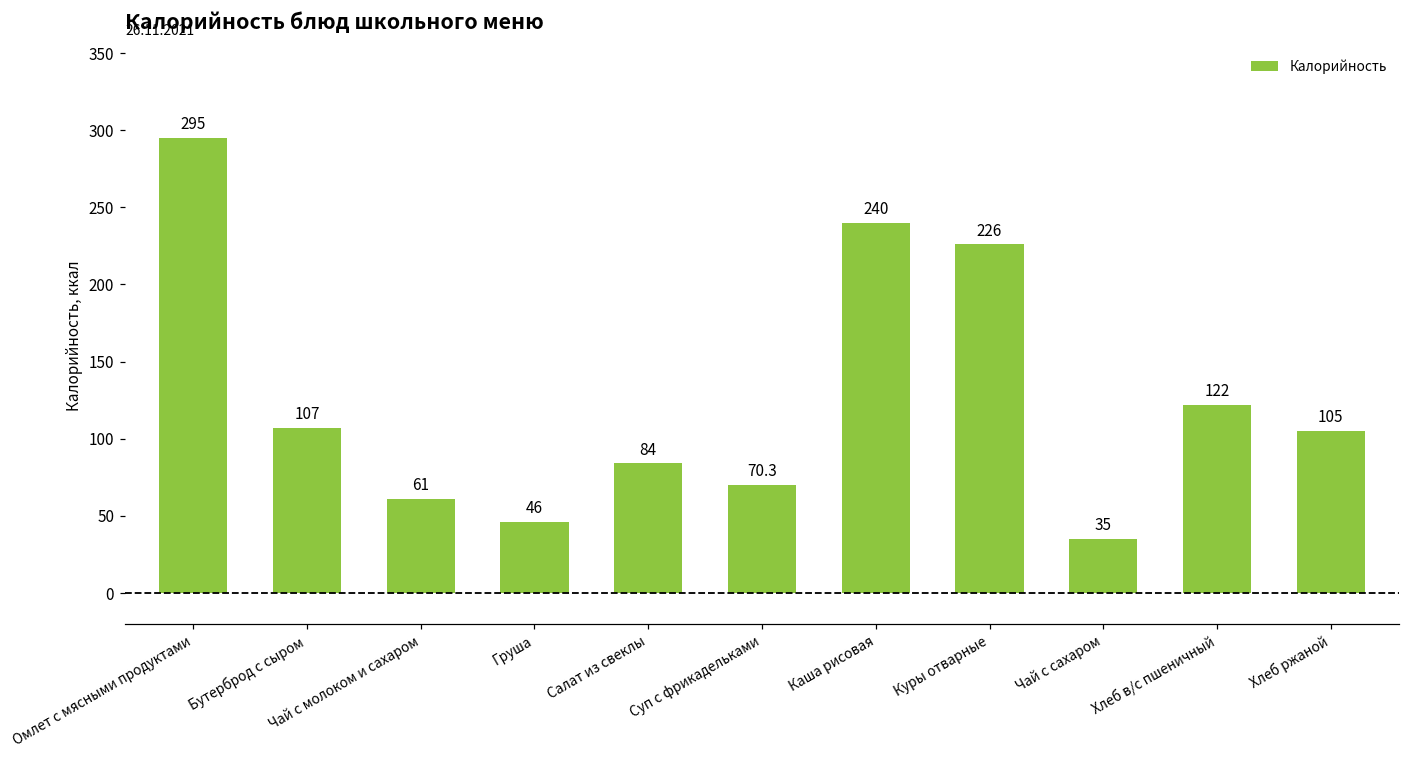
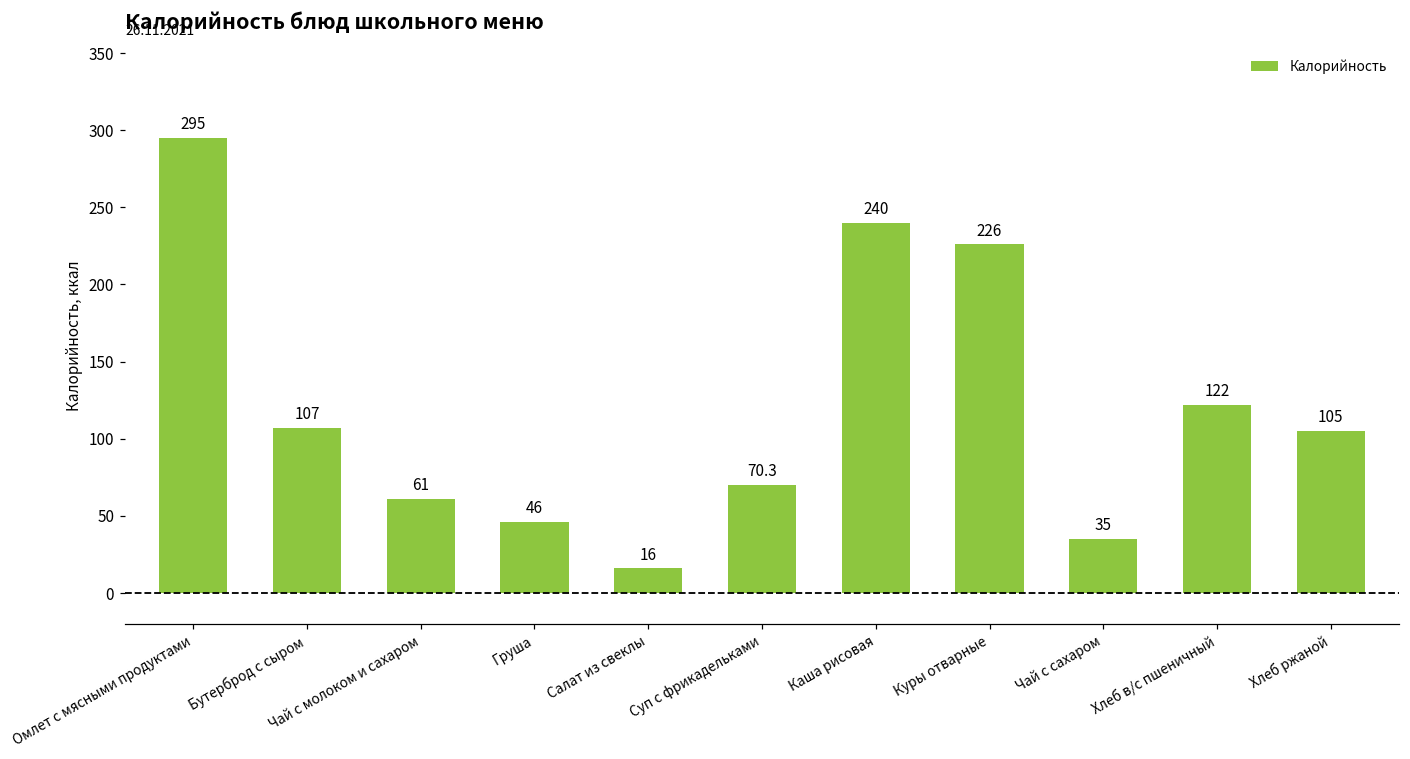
Салат из свеклы: 84 -> 16
